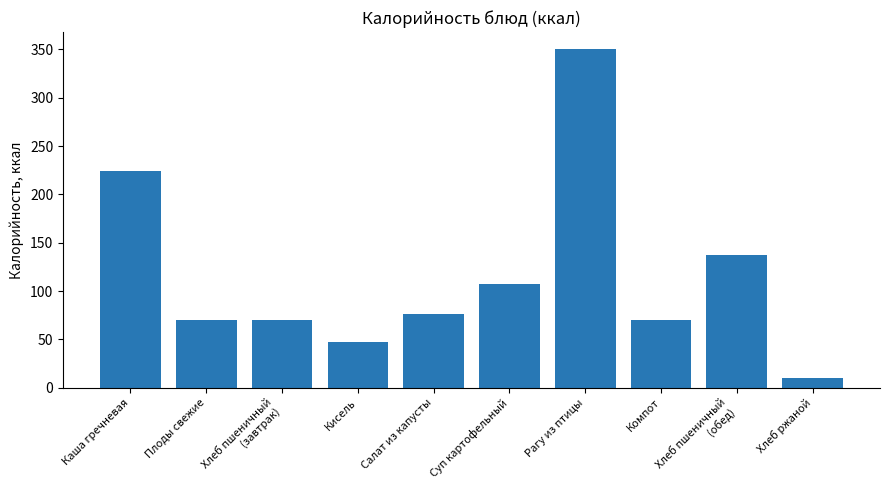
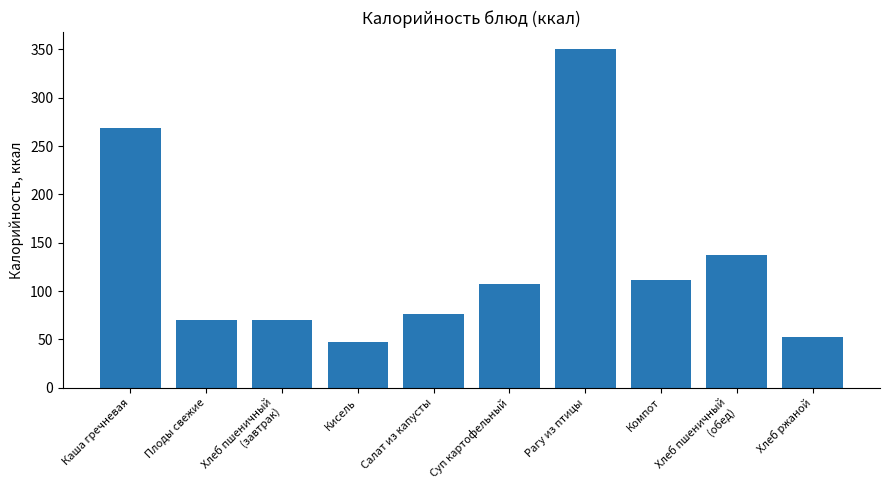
Каша гречневая: 220 -> 270
Компот: 70 -> 110
Хлеб ржаной: 10 -> 50
